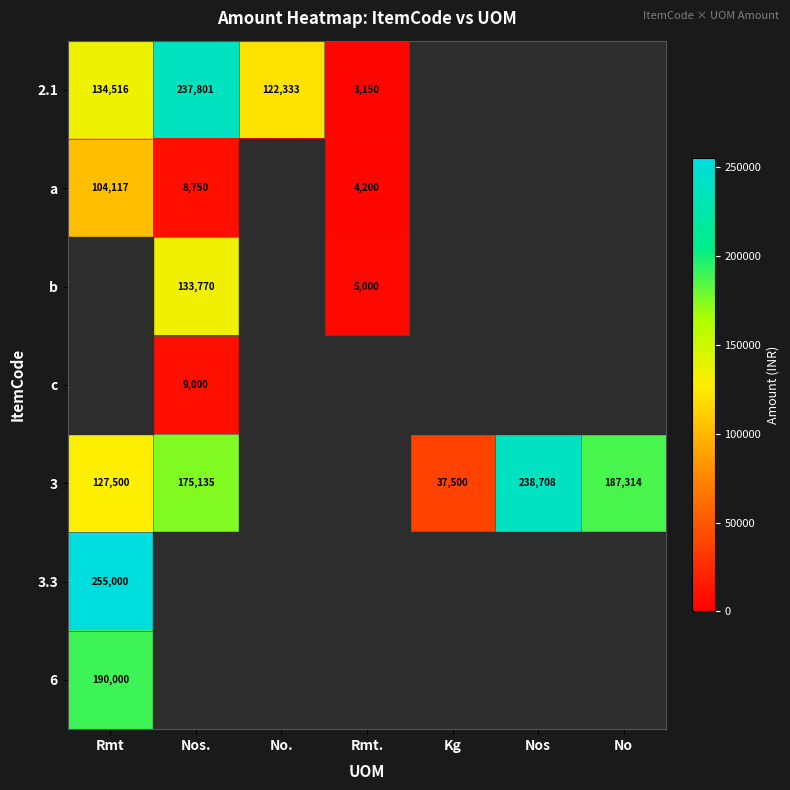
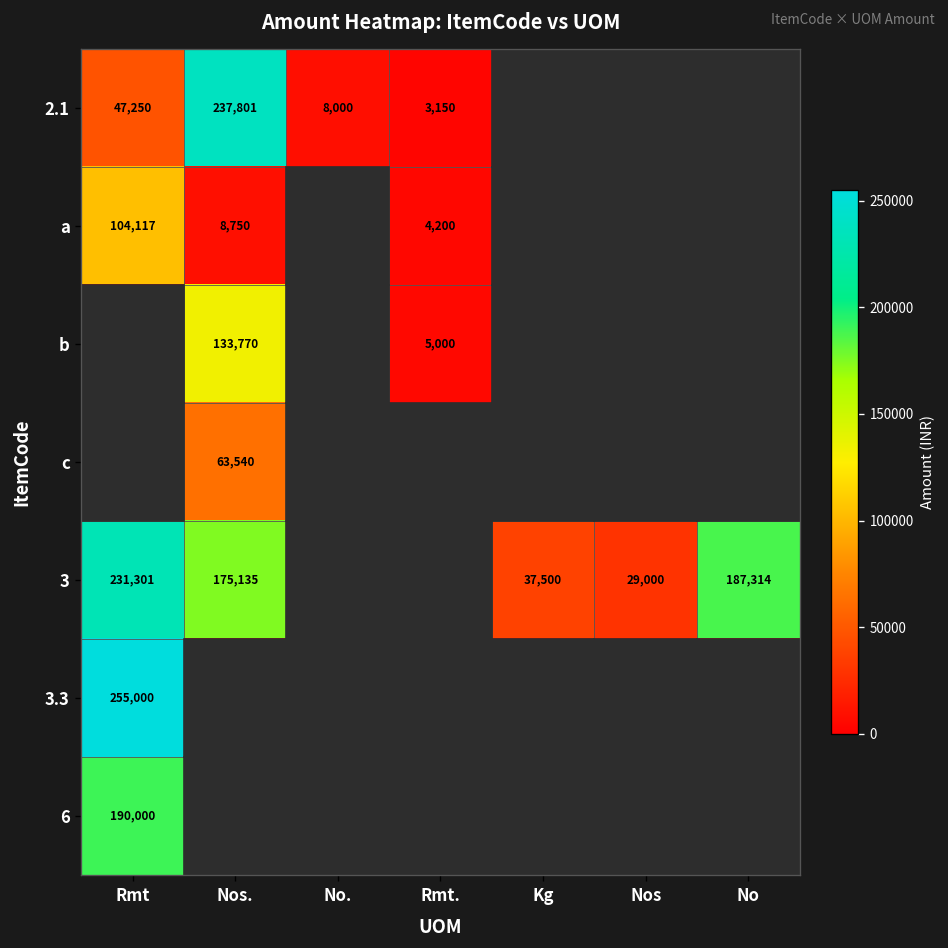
2.1, Rmt: 134,516 -> 47,250
2.1, No.: 122,333 -> 8,000
c, Nos.: 9,000 -> 63,540
3, Rmt: 127,500 -> 231,301
3, Nos: 238,708 -> 29,000
